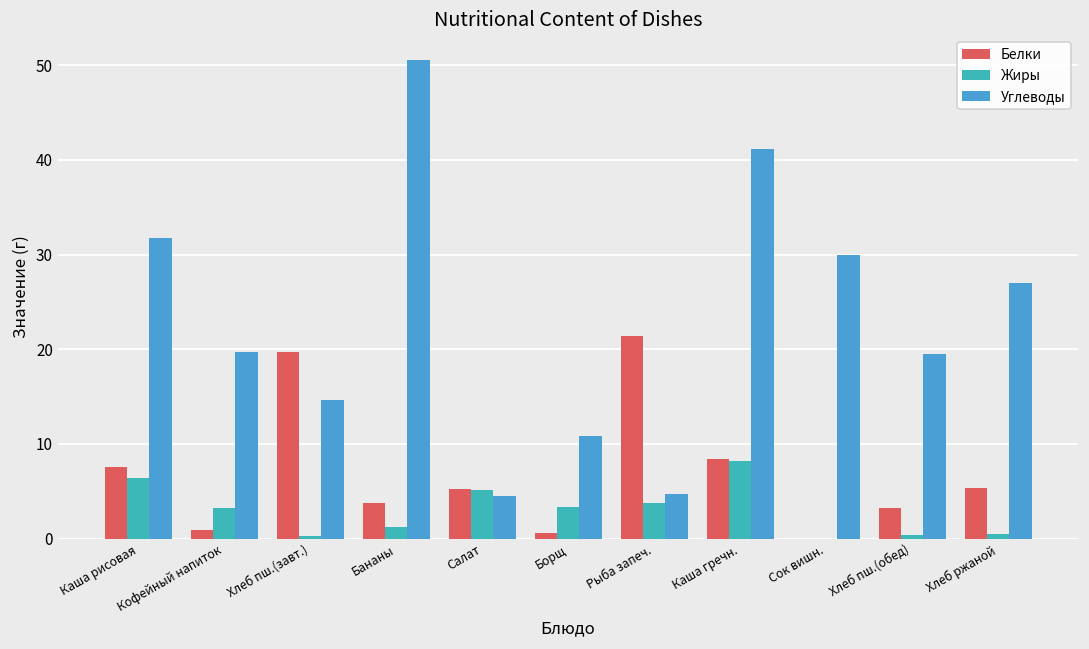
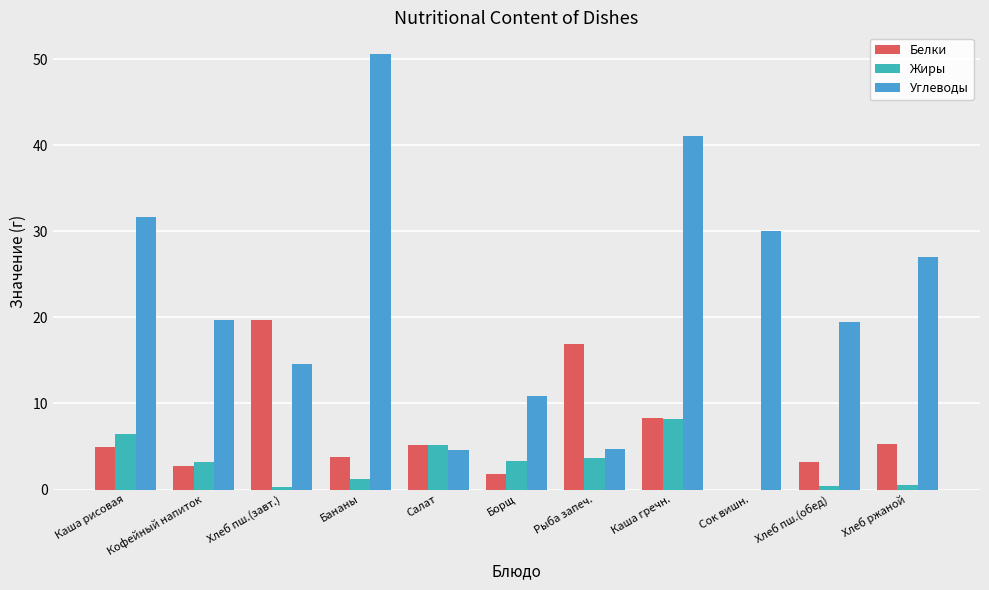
Белки, Каша рисовая: 8 -> 5
Белки, Кофейный напиток: 1 -> 3
Белки, Борщ: 1 -> 2
Белки, Рыба запеч.: 21 -> 17
